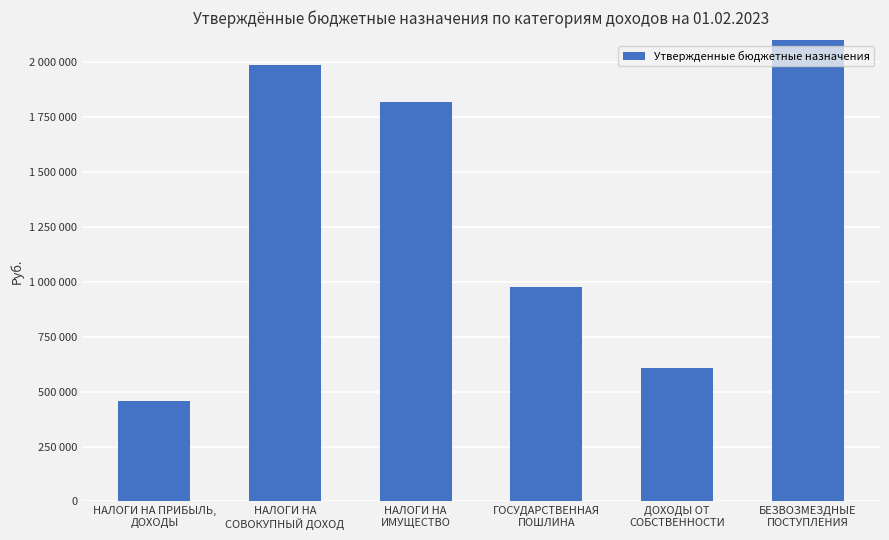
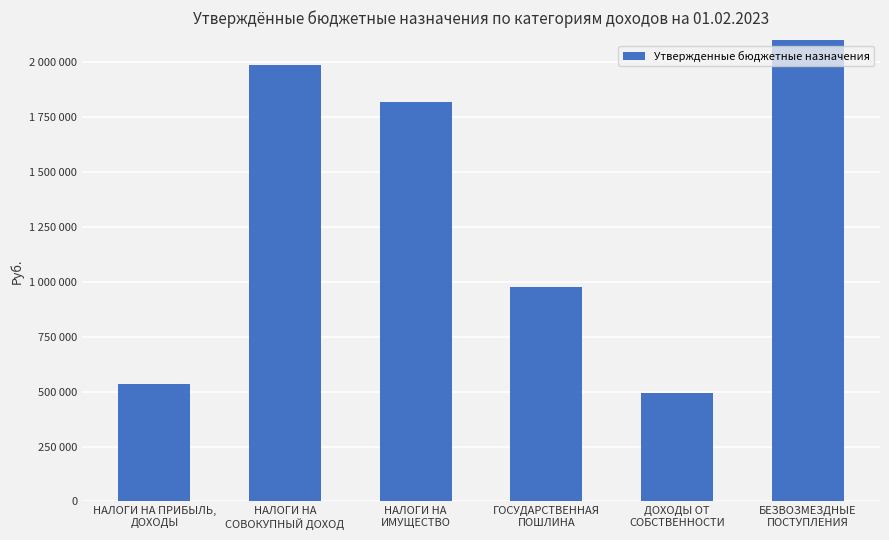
НАЛОГИ НА ПРИБЫЛЬ, ДОХОДЫ: 460000 -> 530000
ДОХОДЫ ОТ СОБСТВЕННОСТИ: 610000 -> 490000
